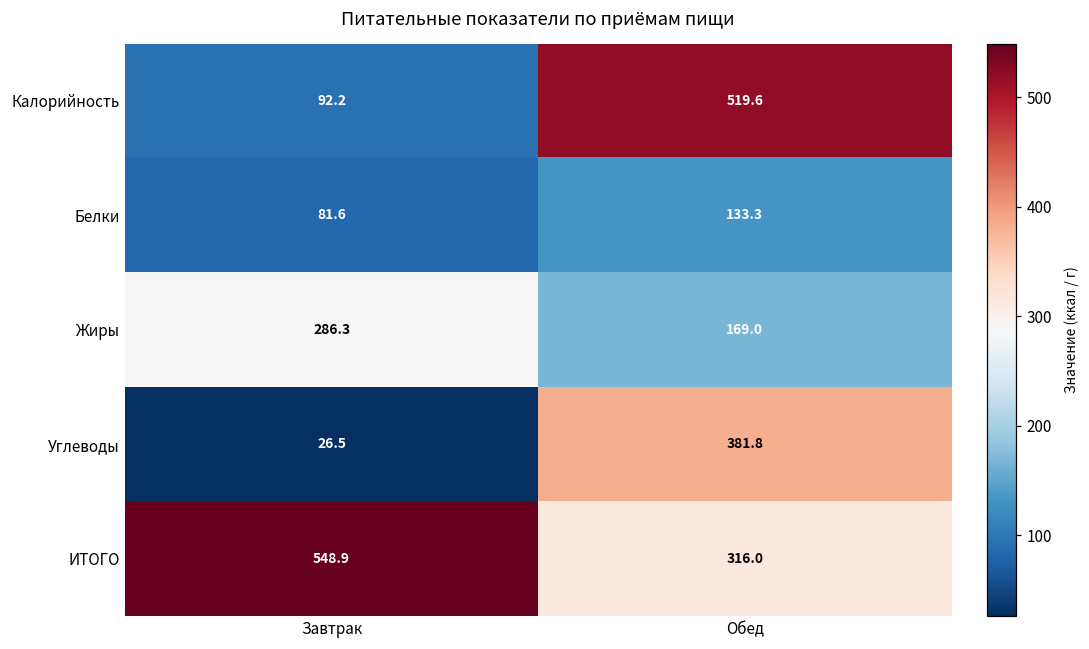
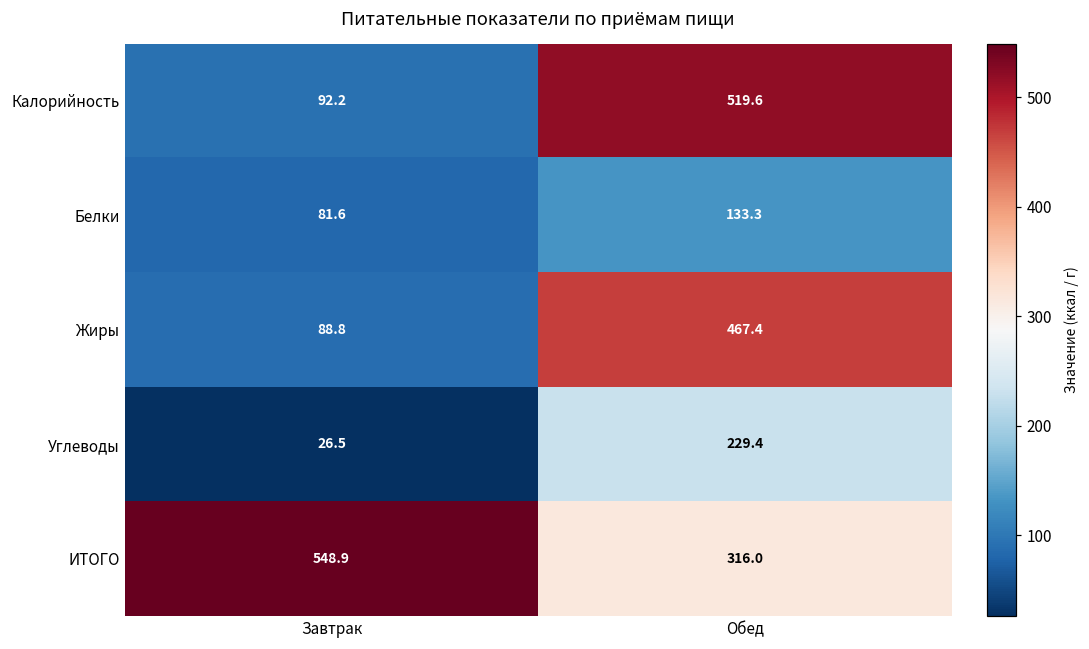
Жиры, Завтрак: 286.3 -> 88.8
Жиры, Обед: 169.0 -> 467.4
Углеводы, Обед: 381.8 -> 229.4
